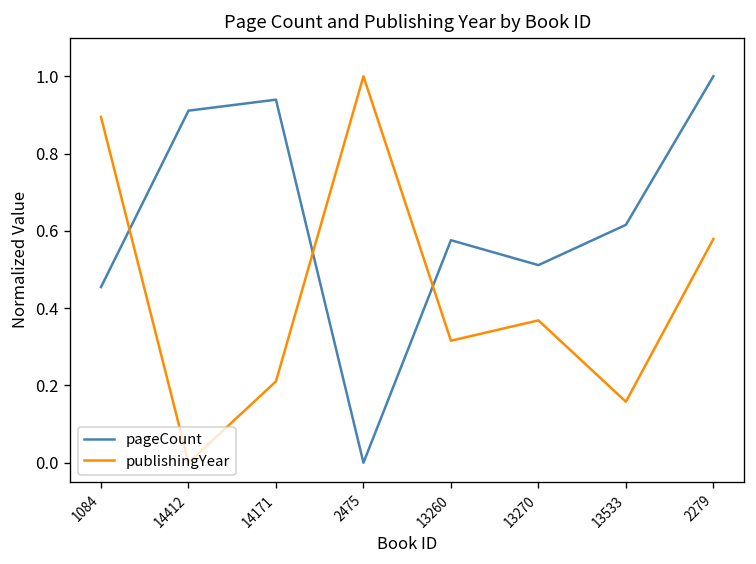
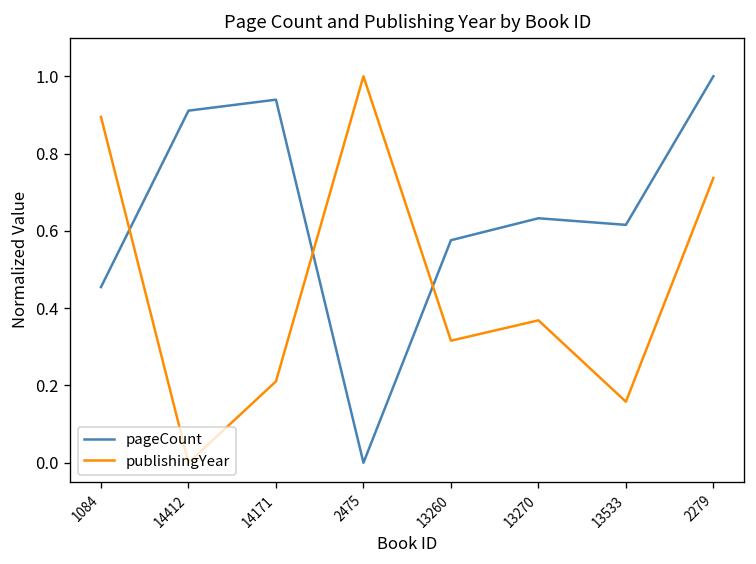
pageCount, 13270: 0.51 -> 0.63
publishingYear, 2279: 0.58 -> 0.74
